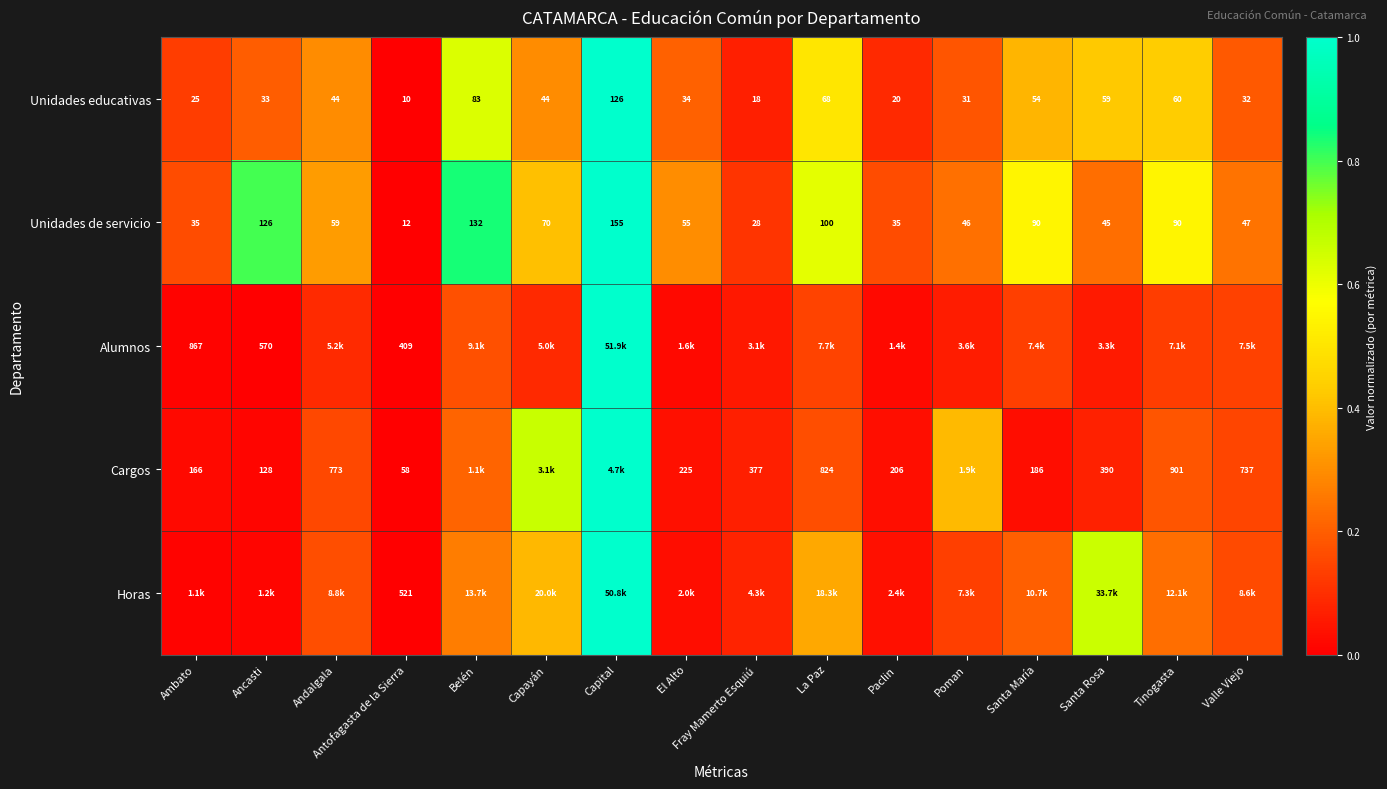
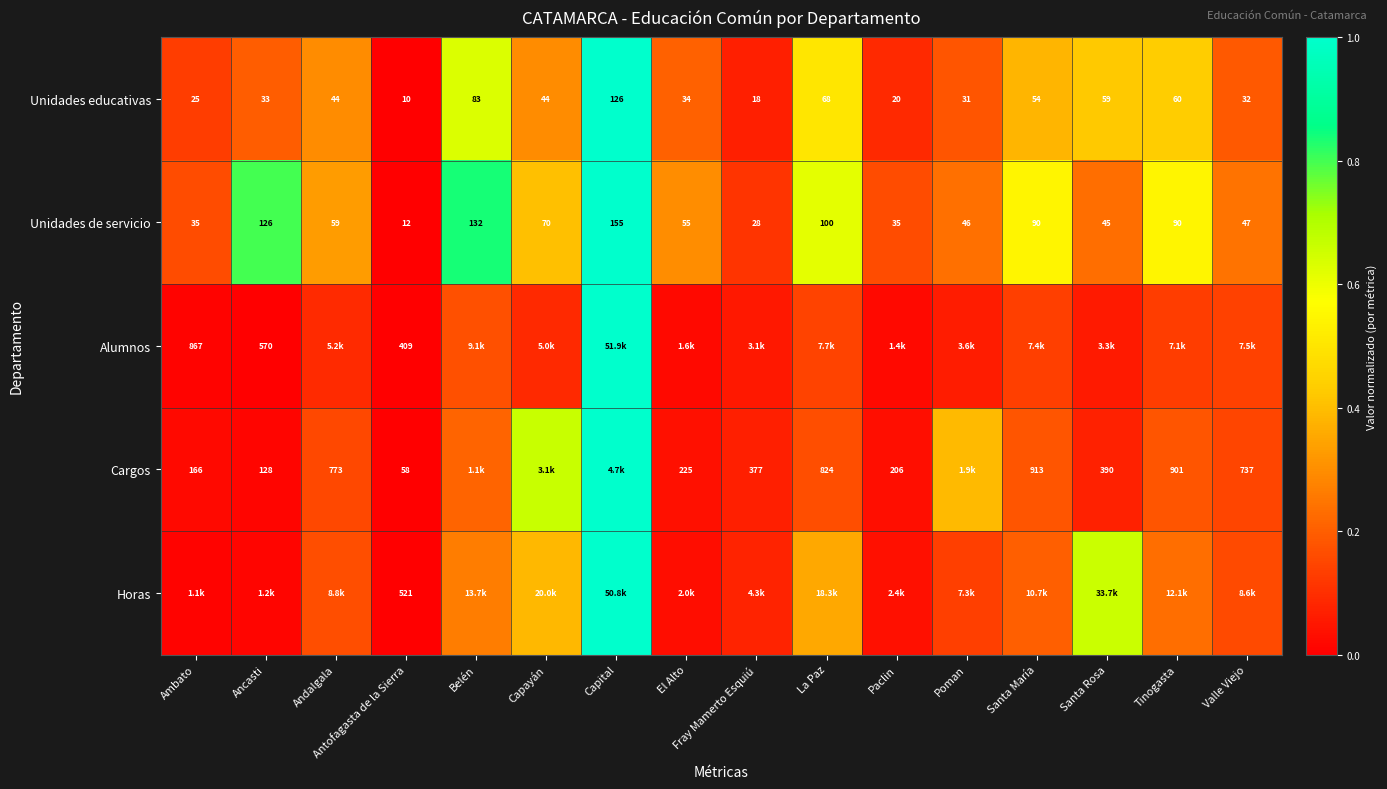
Cargos, Santa María: 186 -> 913
